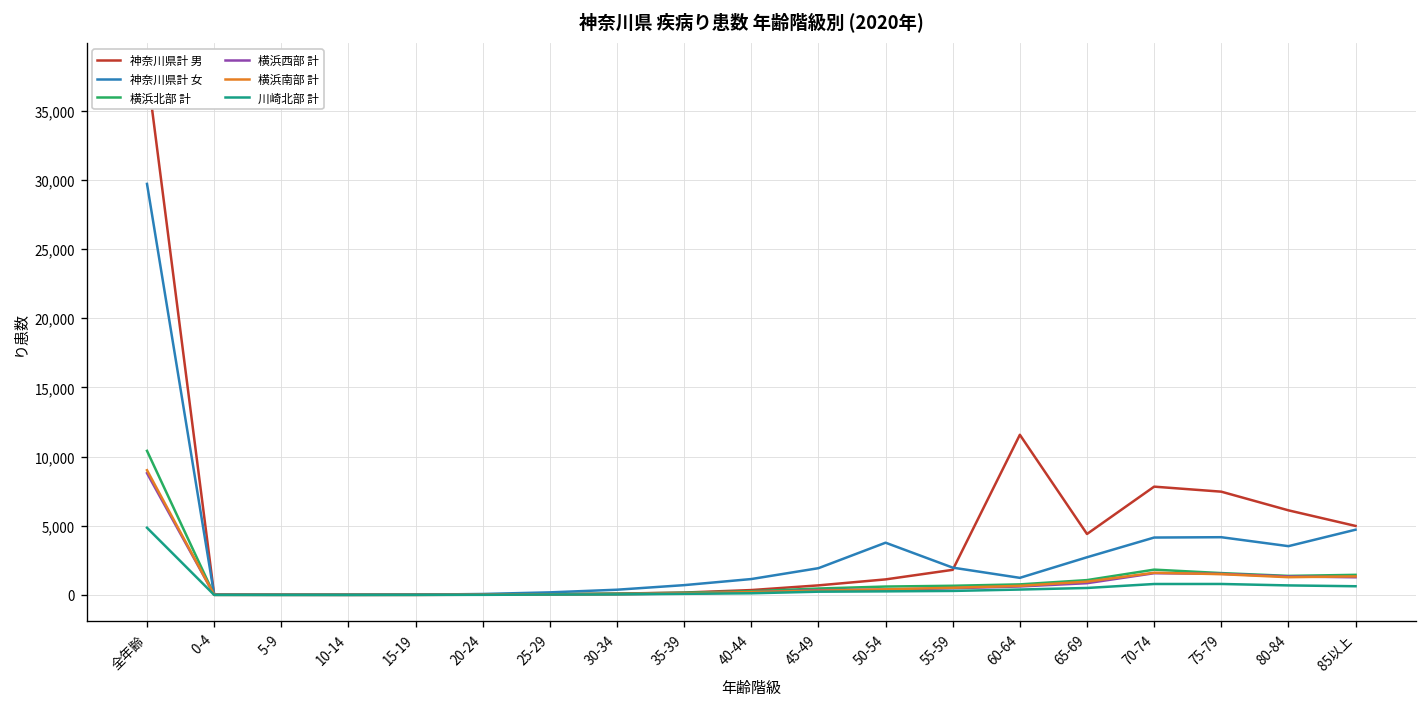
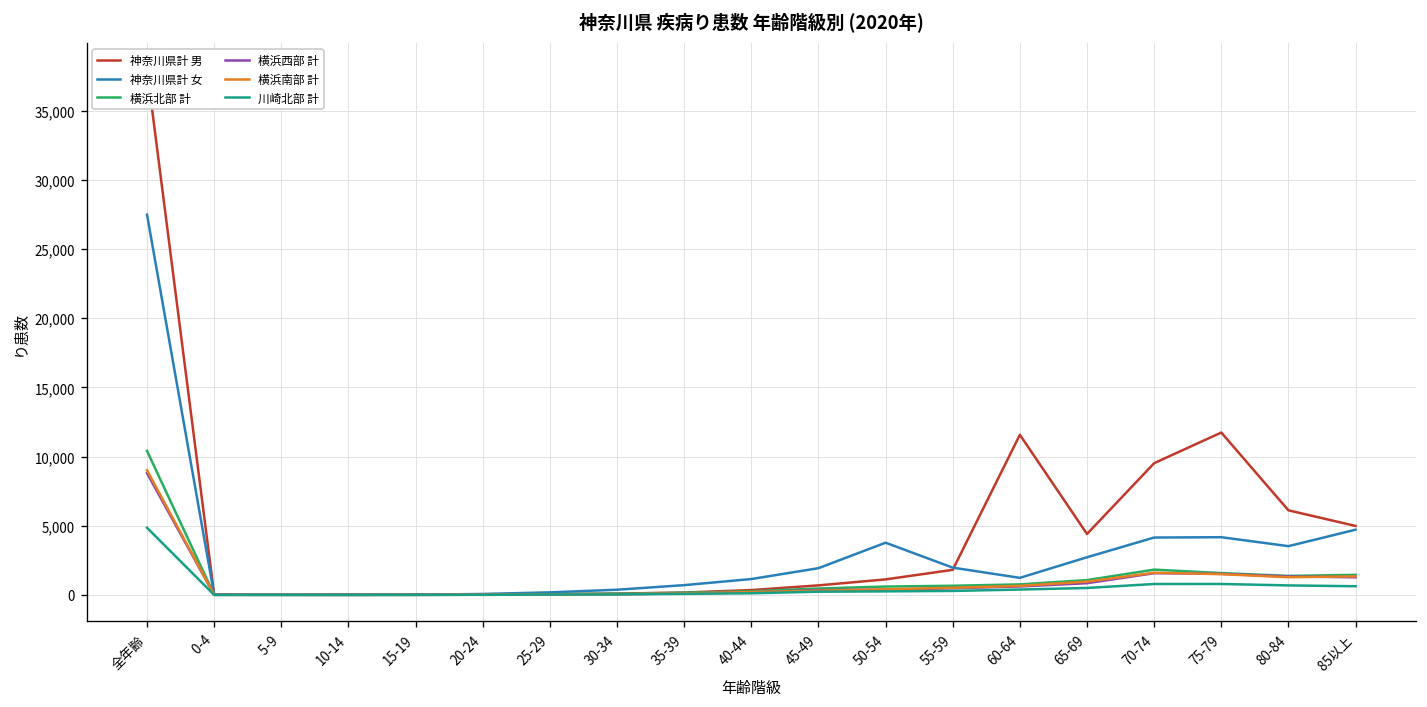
神奈川県計 女, 全年齢: 29,700 -> 27,500
神奈川県計 男, 70-74: 7,800 -> 9,500
神奈川県計 男, 75-79: 7,500 -> 11,700
